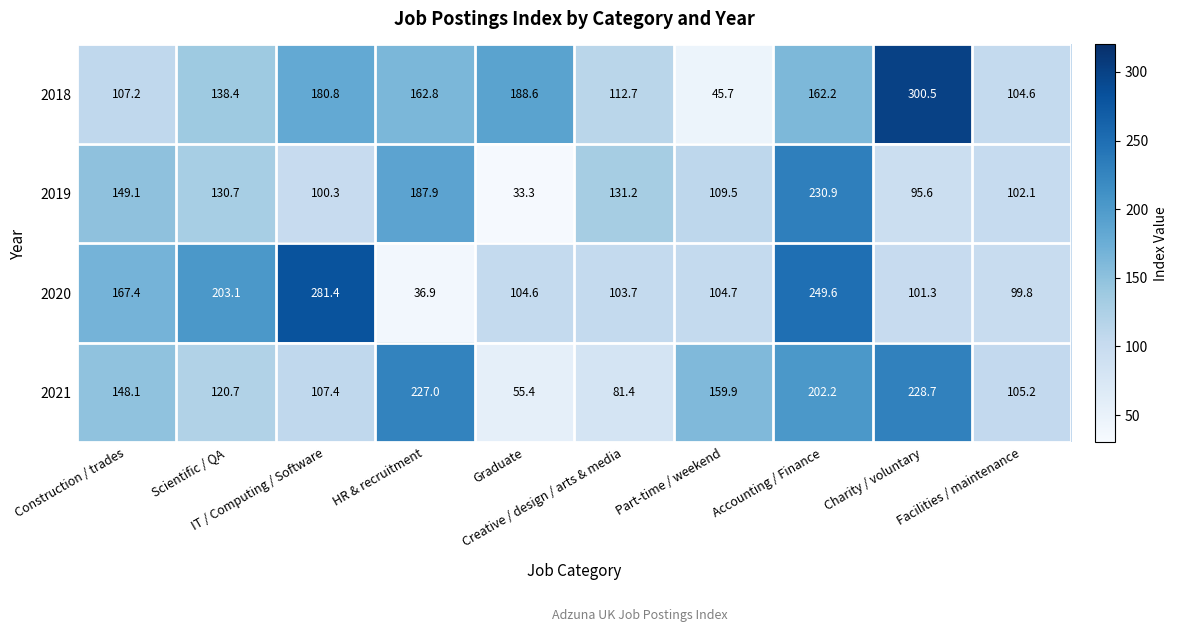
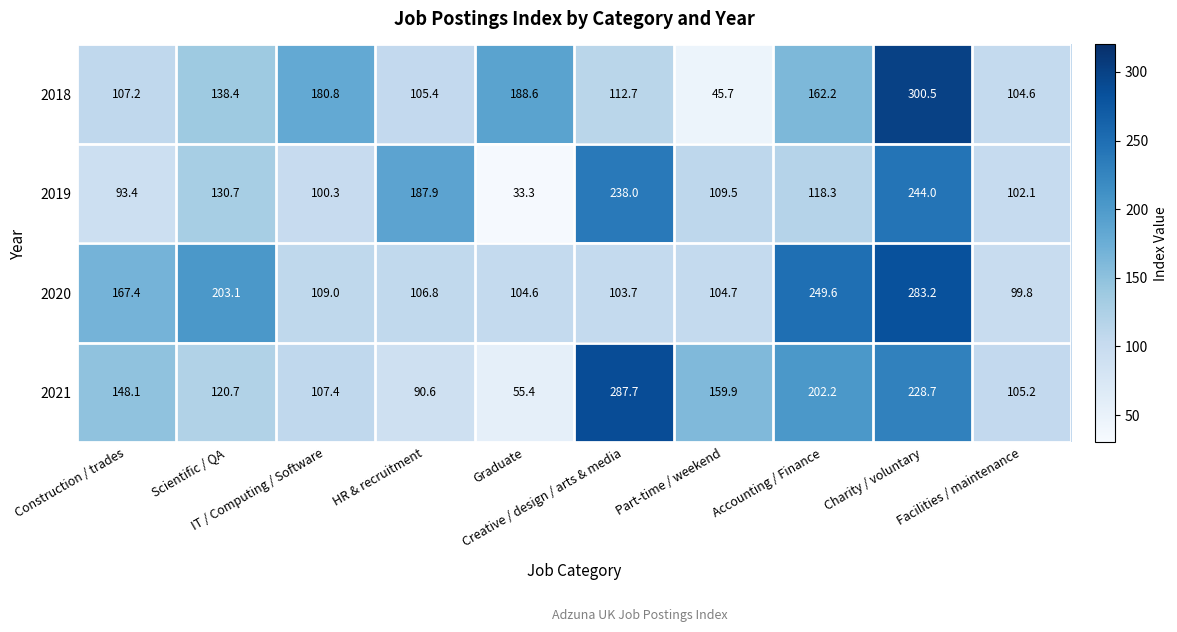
2018, HR & recruitment: 162.8 -> 105.4
2019, Construction / trades: 149.1 -> 93.4
2019, Creative / design / arts & media: 131.2 -> 238.0
2019, Accounting / Finance: 230.9 -> 118.3
2019, Charity / voluntary: 95.6 -> 244.0
2020, IT / Computing / Software: 281.4 -> 109.0
2020, HR & recruitment: 36.9 -> 106.8
2020, Charity / voluntary: 101.3 -> 283.2
2021, HR & recruitment: 227.0 -> 90.6
2021, Creative / design / arts & media: 81.4 -> 287.7
